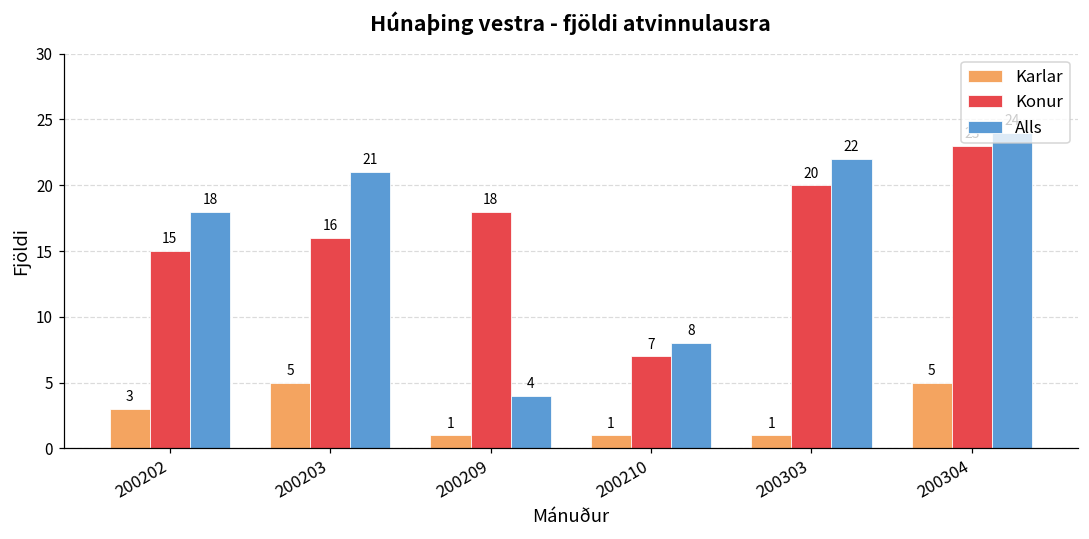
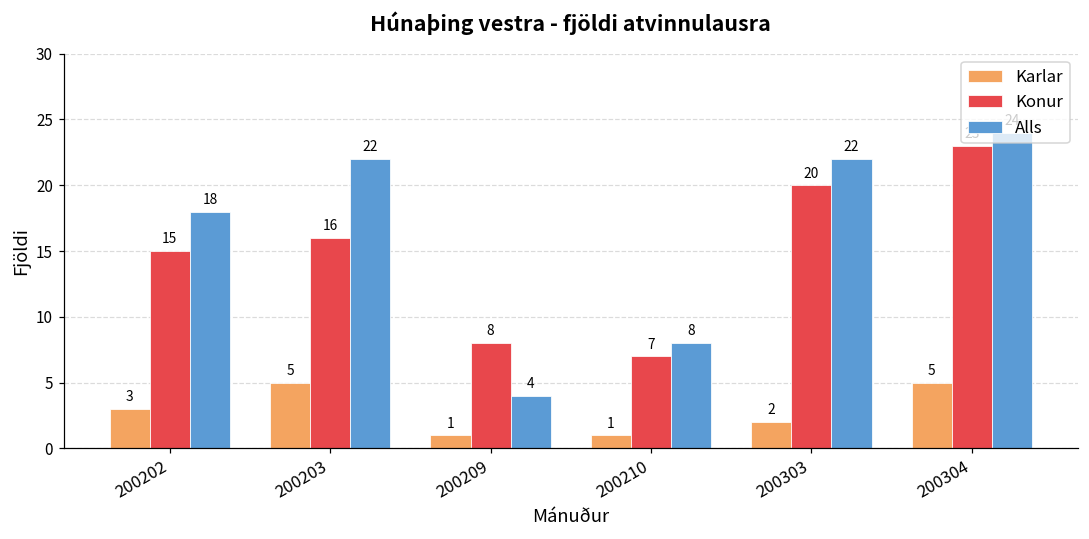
Alls, 200203: 21 -> 22
Konur, 200209: 18 -> 8
Karlar, 200303: 1 -> 2
